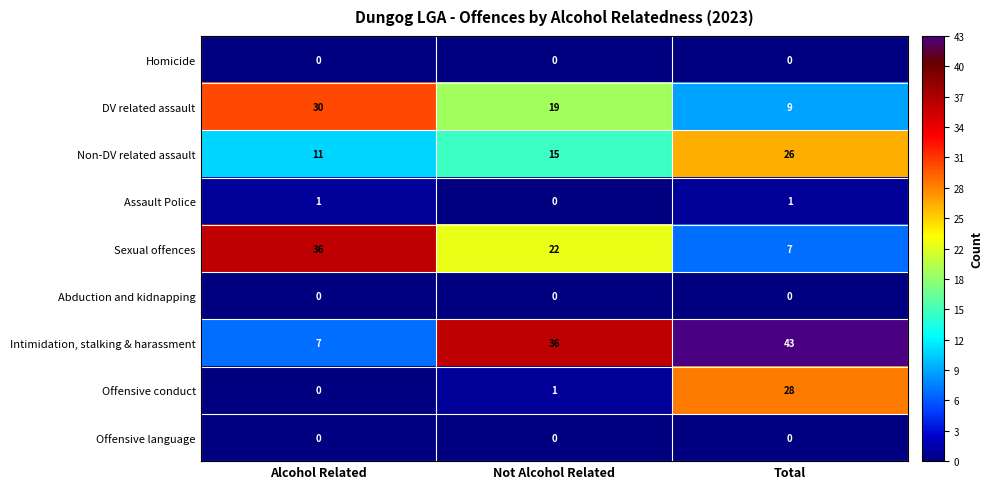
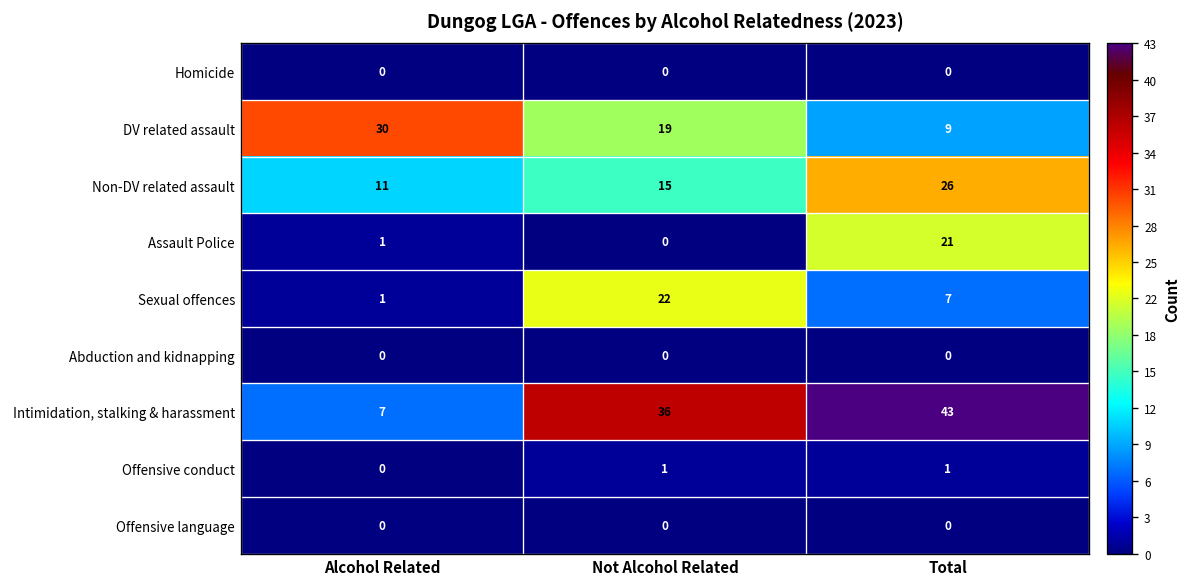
Assault Police, Total: 1 -> 21
Sexual offences, Alcohol Related: 36 -> 1
Offensive conduct, Total: 28 -> 1
